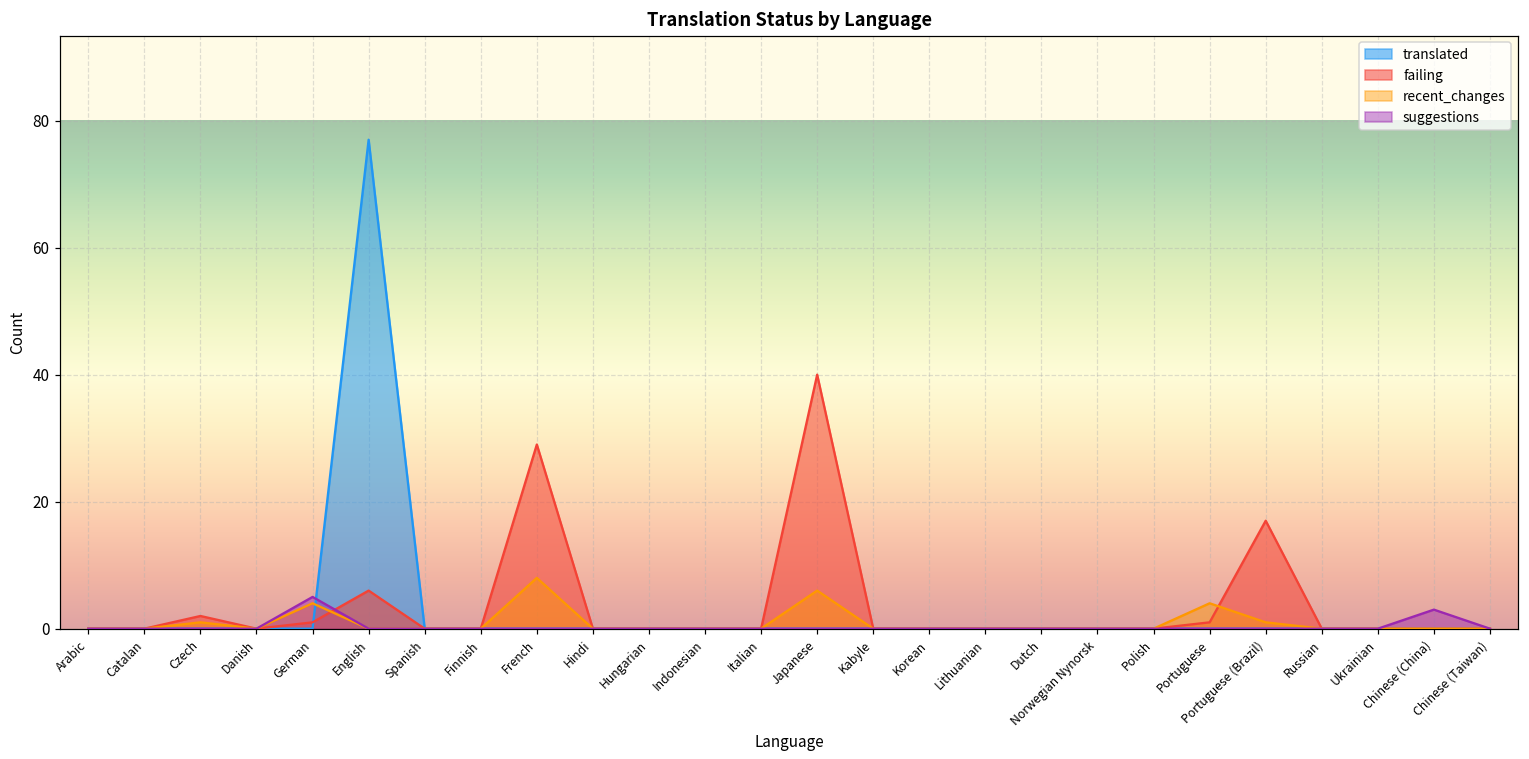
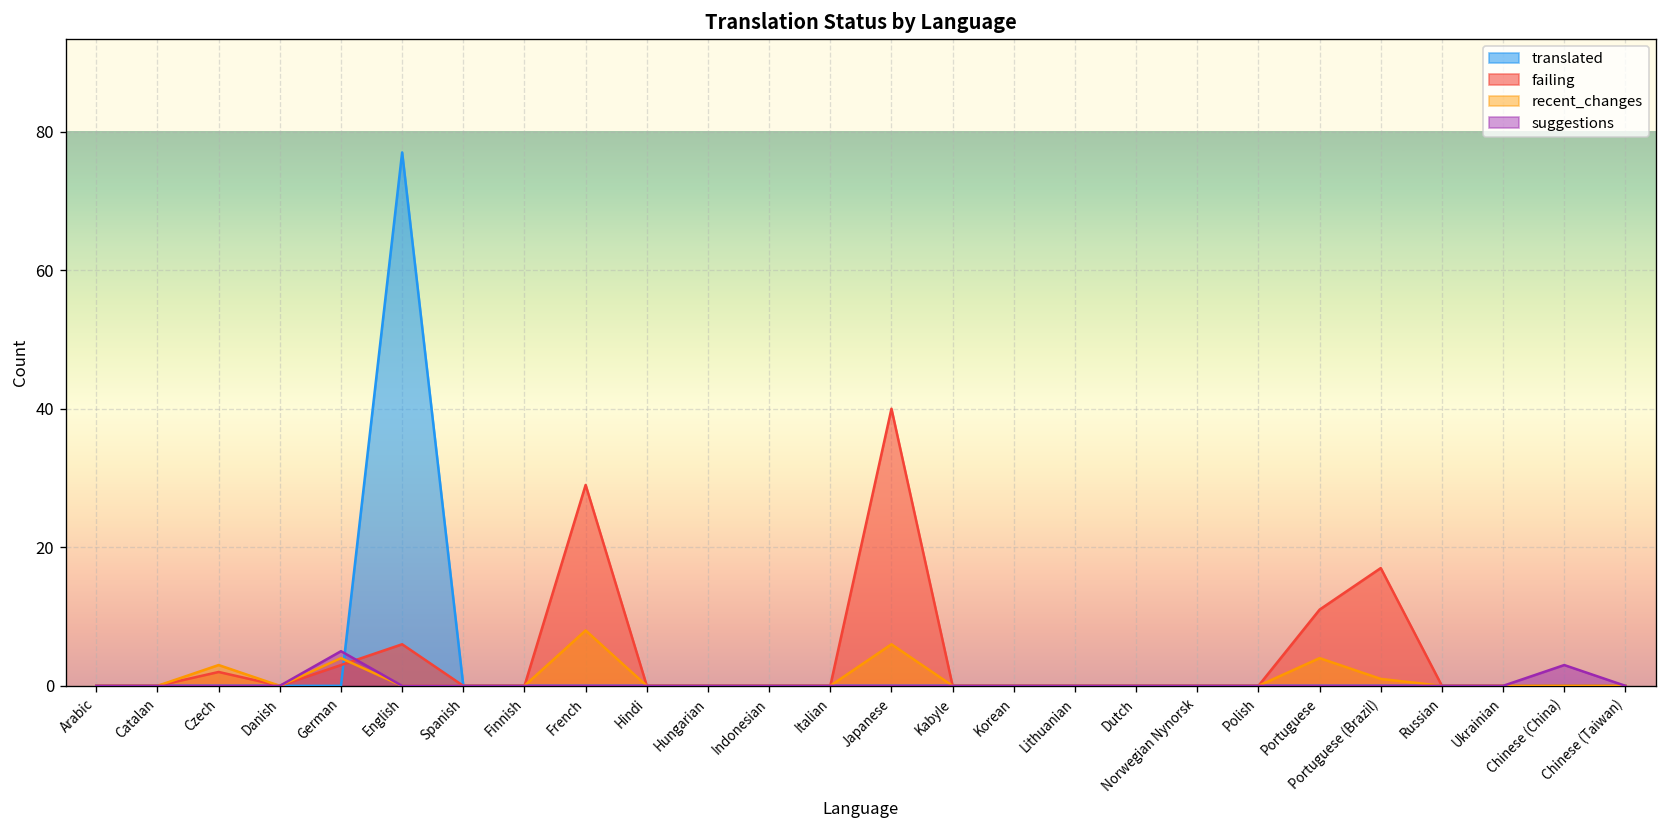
recent_changes, Czech: 1 -> 3
failing, German: 1 -> 3
failing, Portuguese: 1 -> 11
